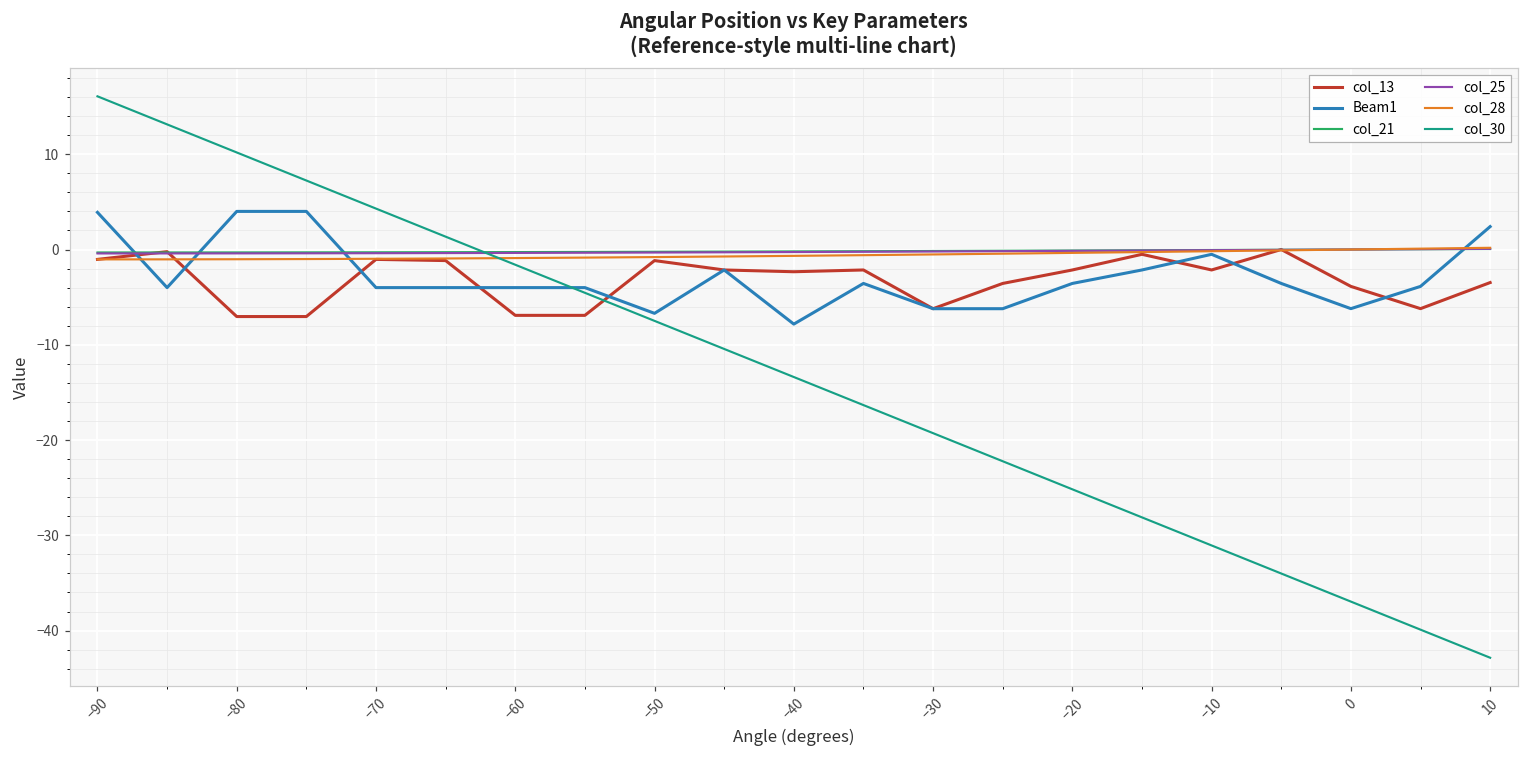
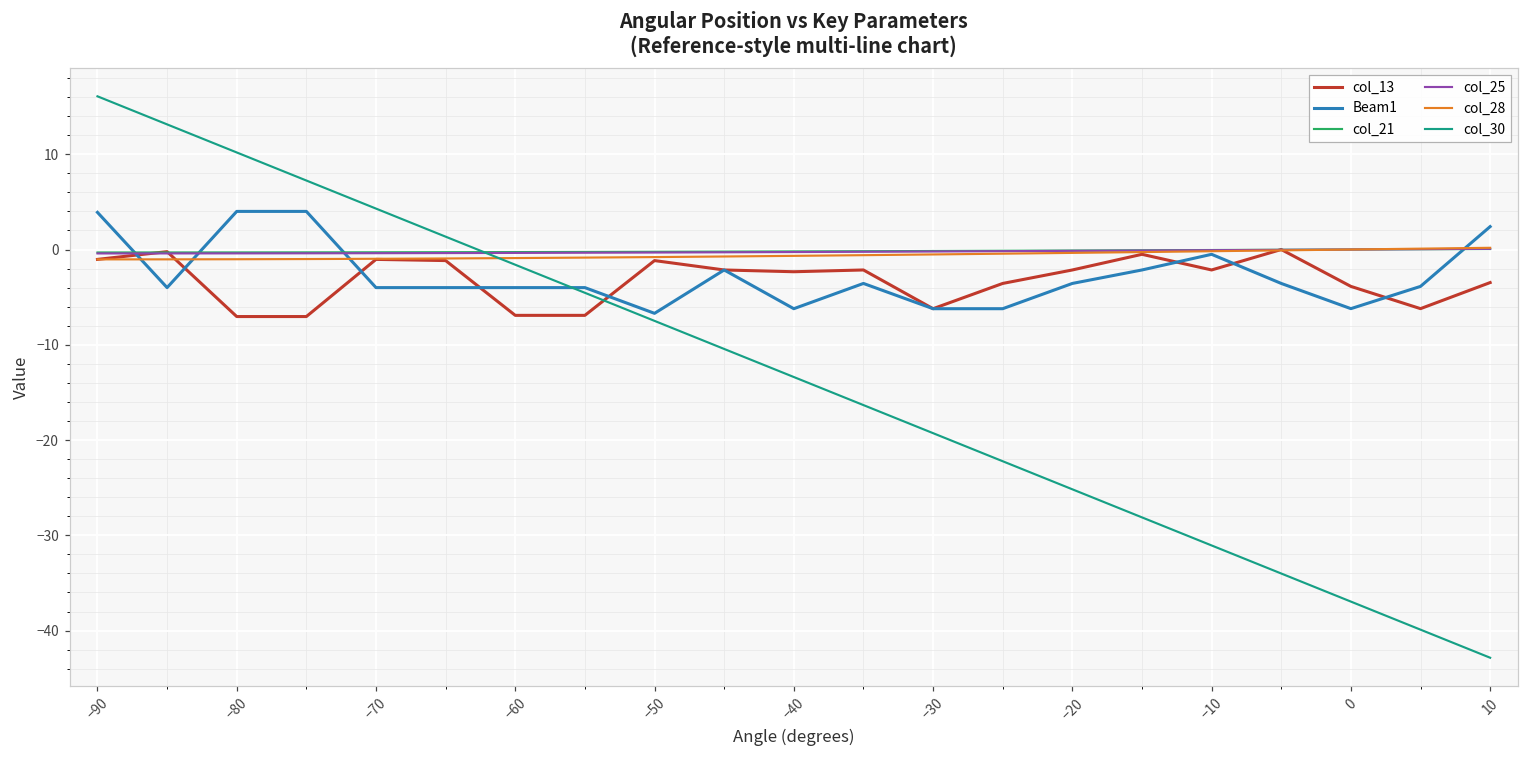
Beam1, −40: -8 -> -6
